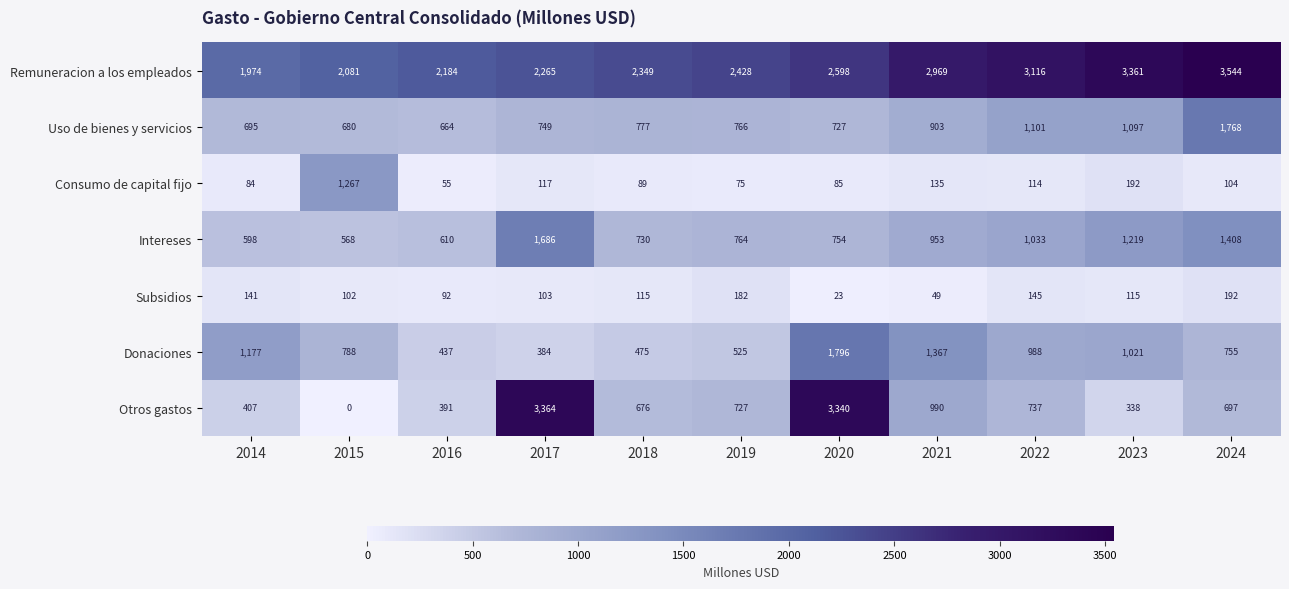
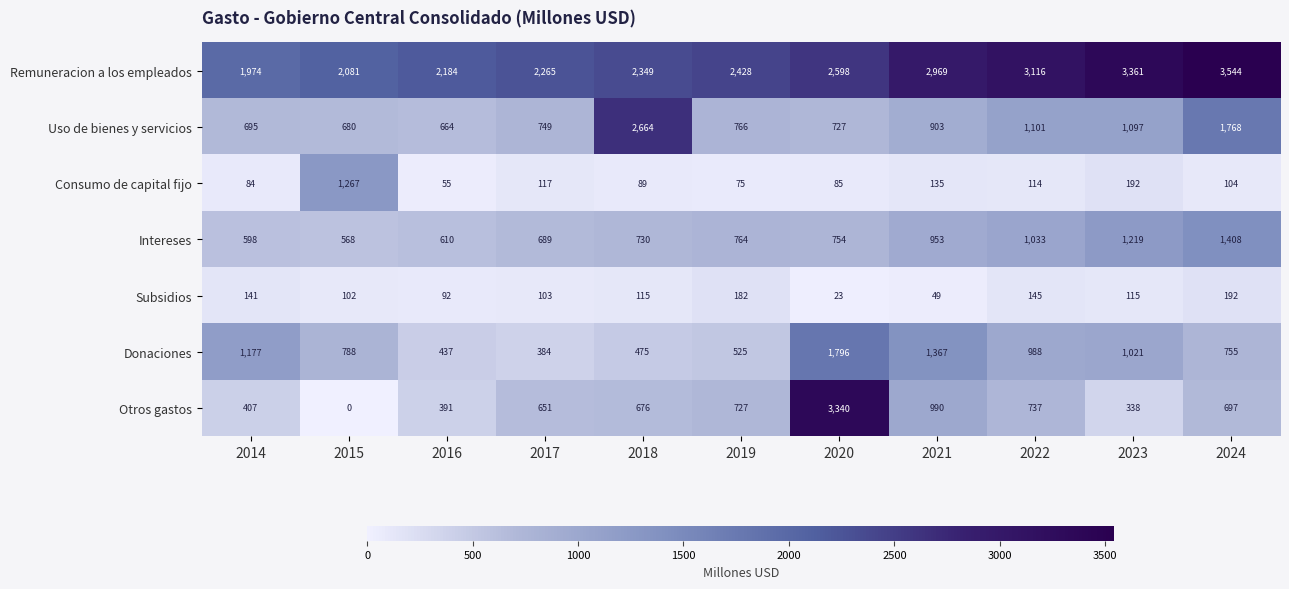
Uso de bienes y servicios, 2018: 777 -> 2,664
Intereses, 2017: 1,686 -> 689
Otros gastos, 2017: 3,364 -> 651
